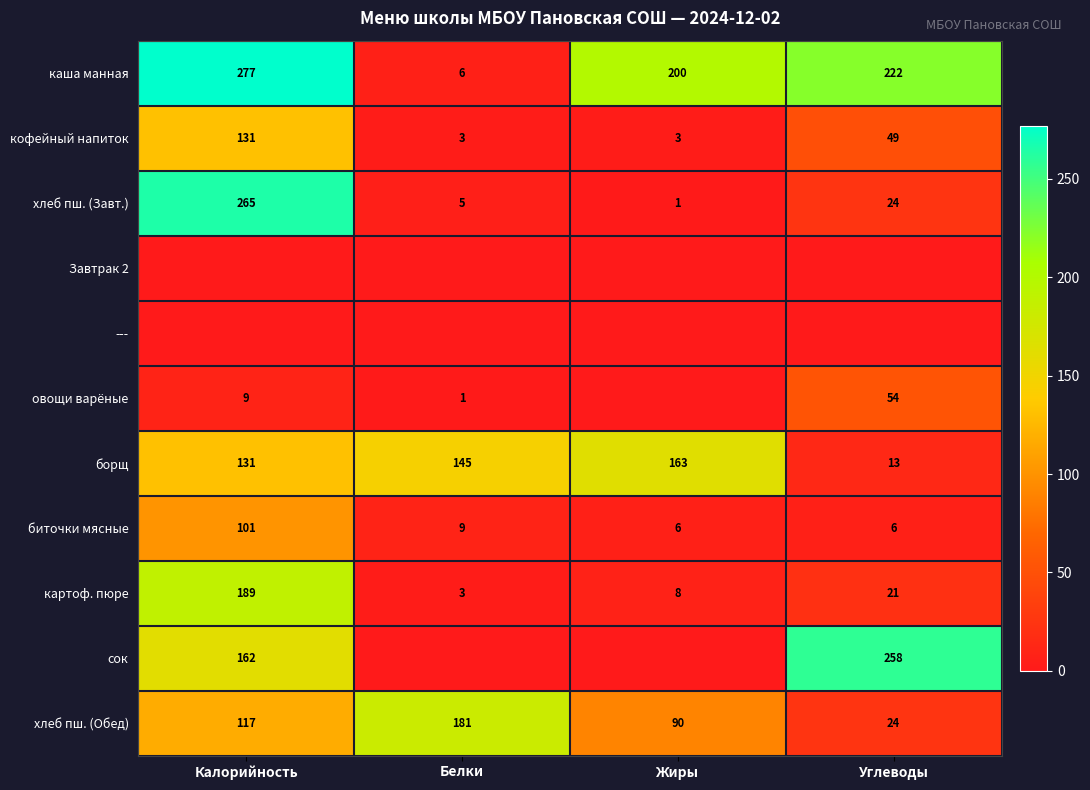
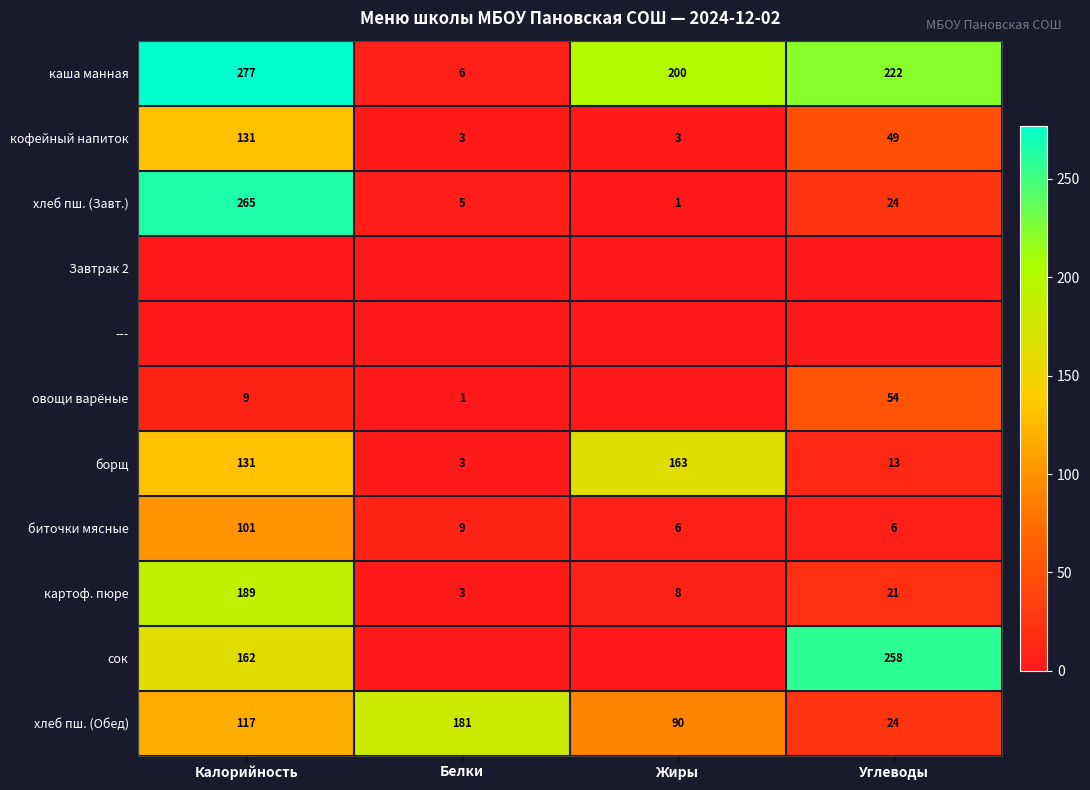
борщ, Белки: 145 -> 3
